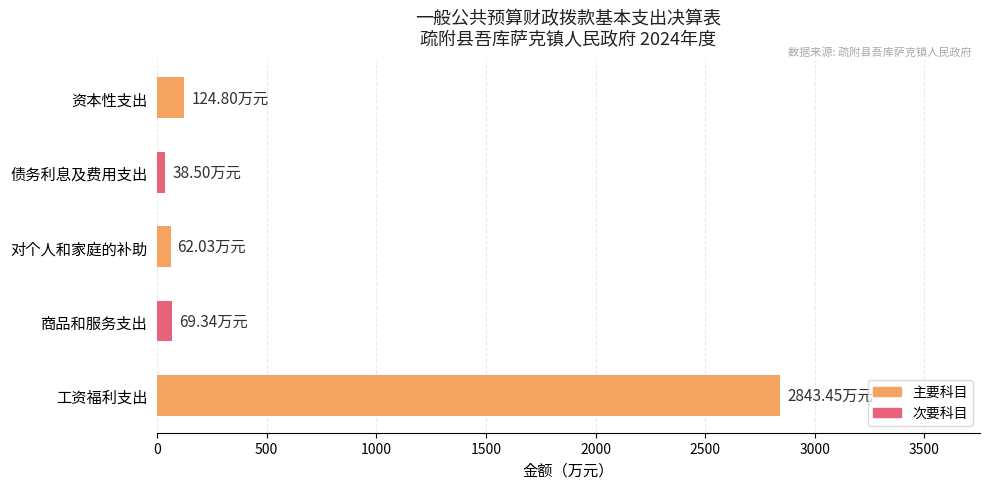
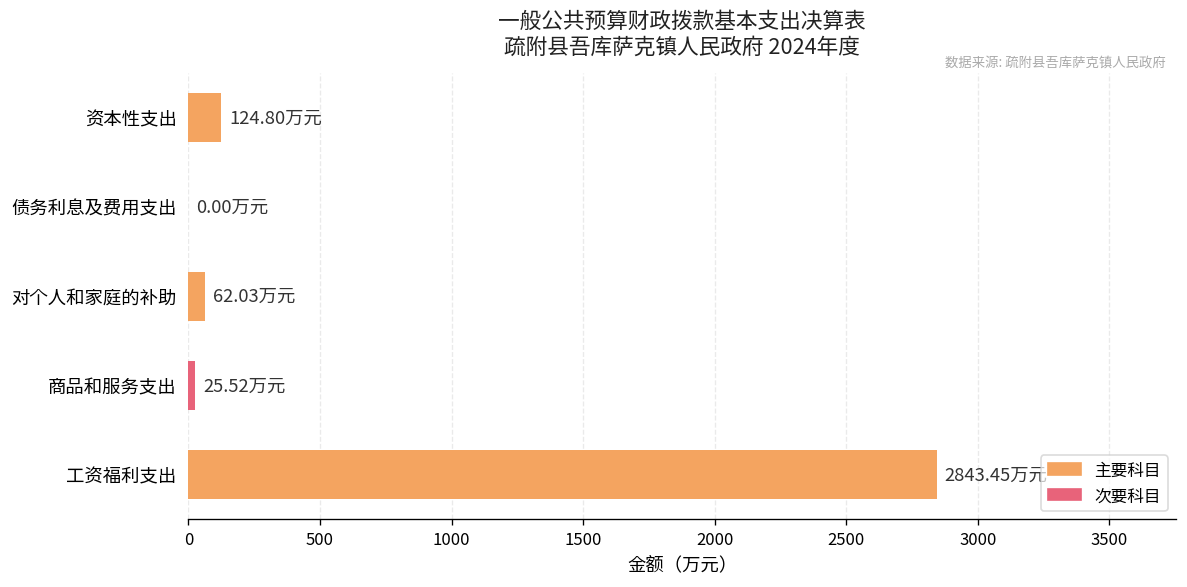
债务利息及费用支出: 38.50 -> 0.00
商品和服务支出: 69.34 -> 25.52
